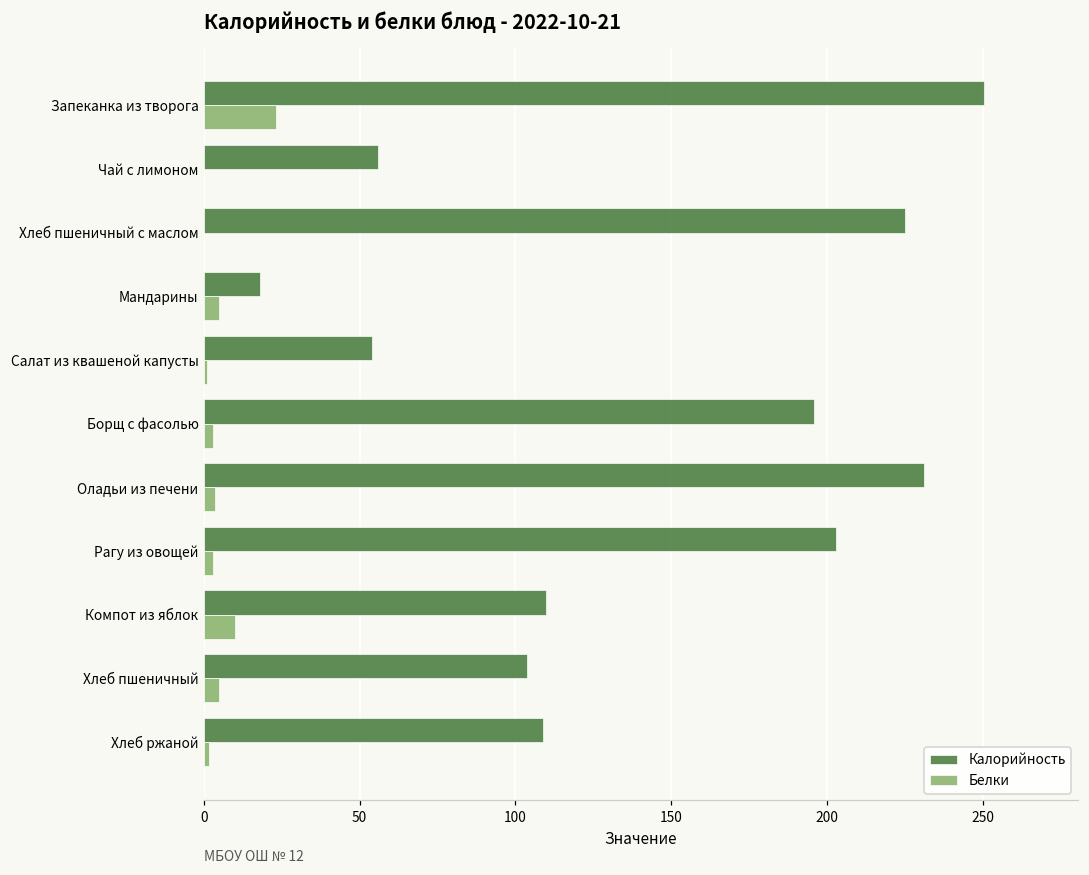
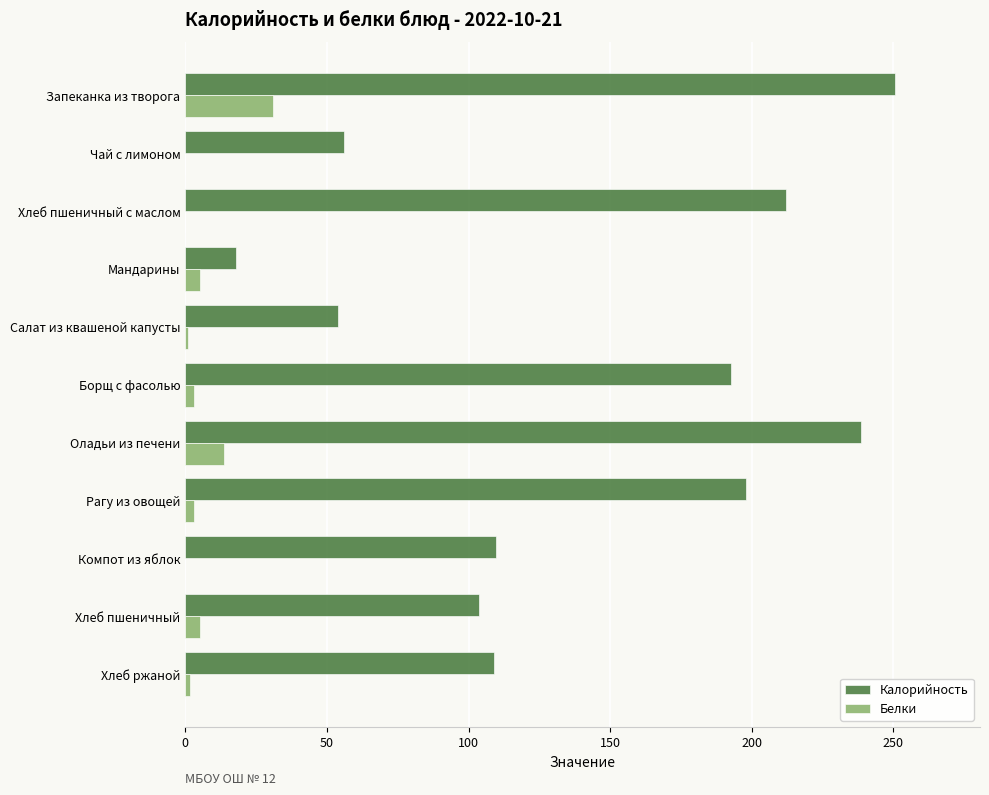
Белки, Запеканка из творога: 23 -> 31
Калорийность, Хлеб пшеничный с маслом: 225 -> 212
Калорийность, Борщ с фасолью: 196 -> 193
Калорийность, Оладьи из печени: 231 -> 239
Белки, Оладьи из печени: 3 -> 14
Калорийность, Рагу из овощей: 203 -> 198
Белки, Компот из яблок: 10 -> 0
